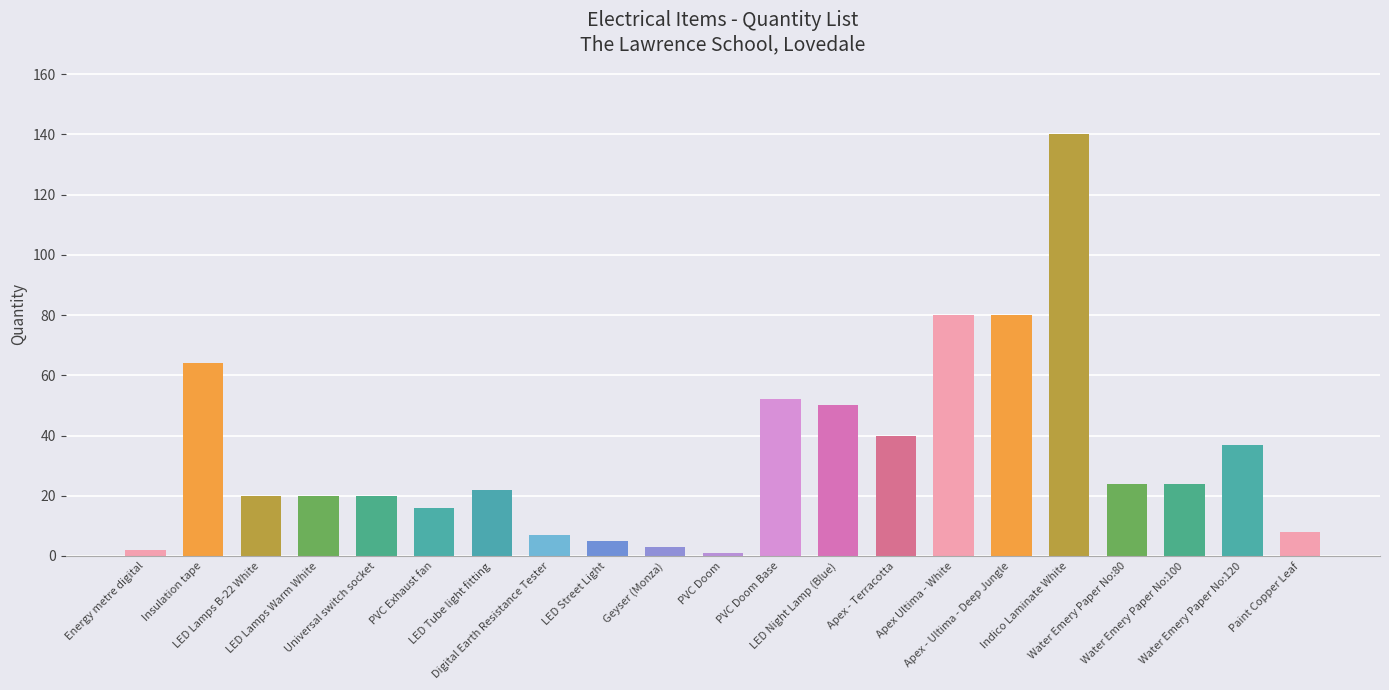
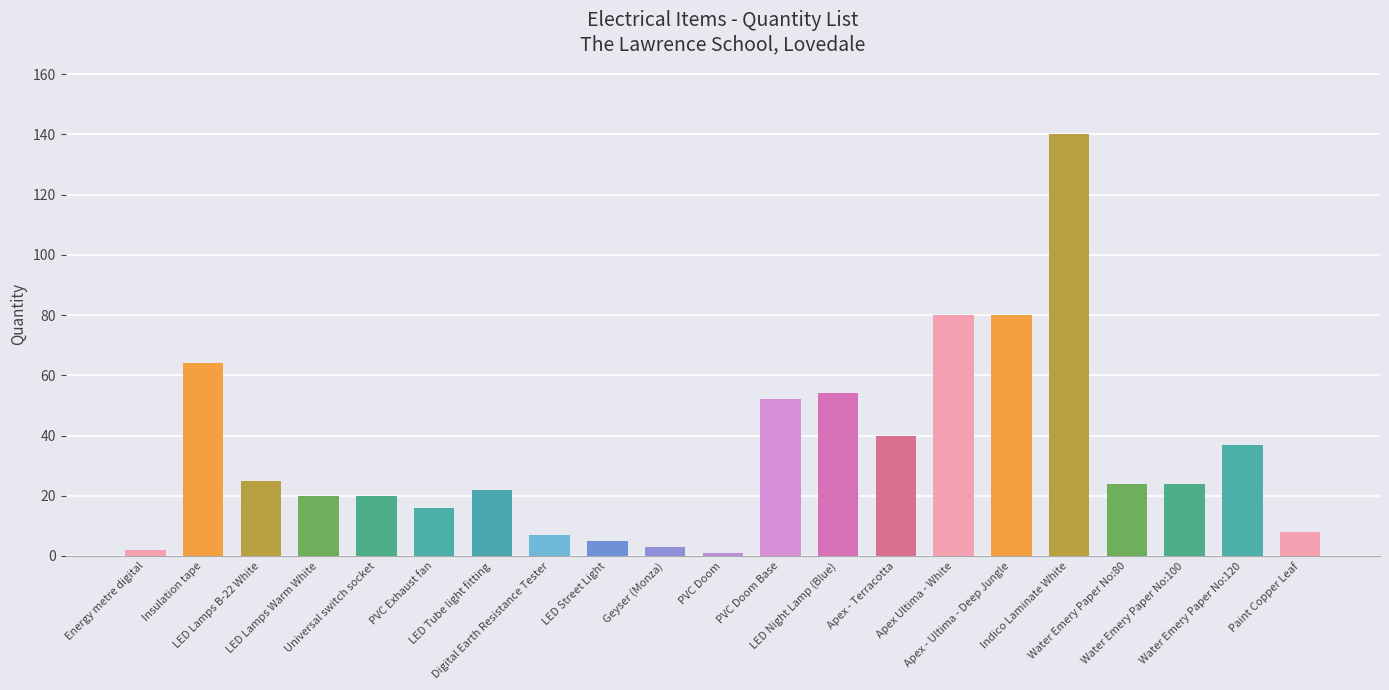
LED Lamps B-22 White: 20 -> 25
LED Night Lamp (Blue): 50 -> 54
